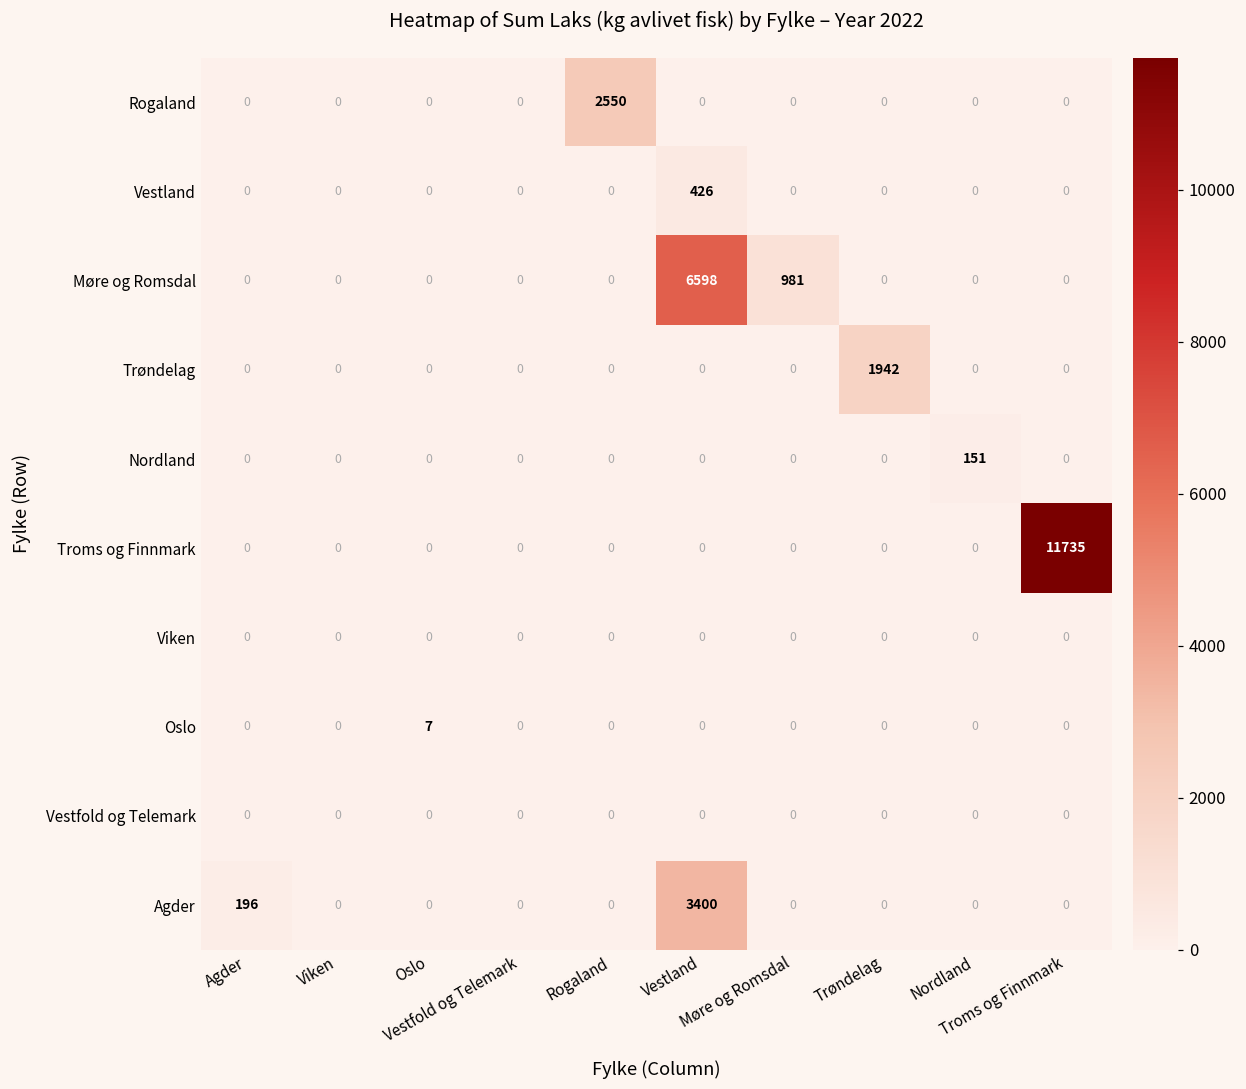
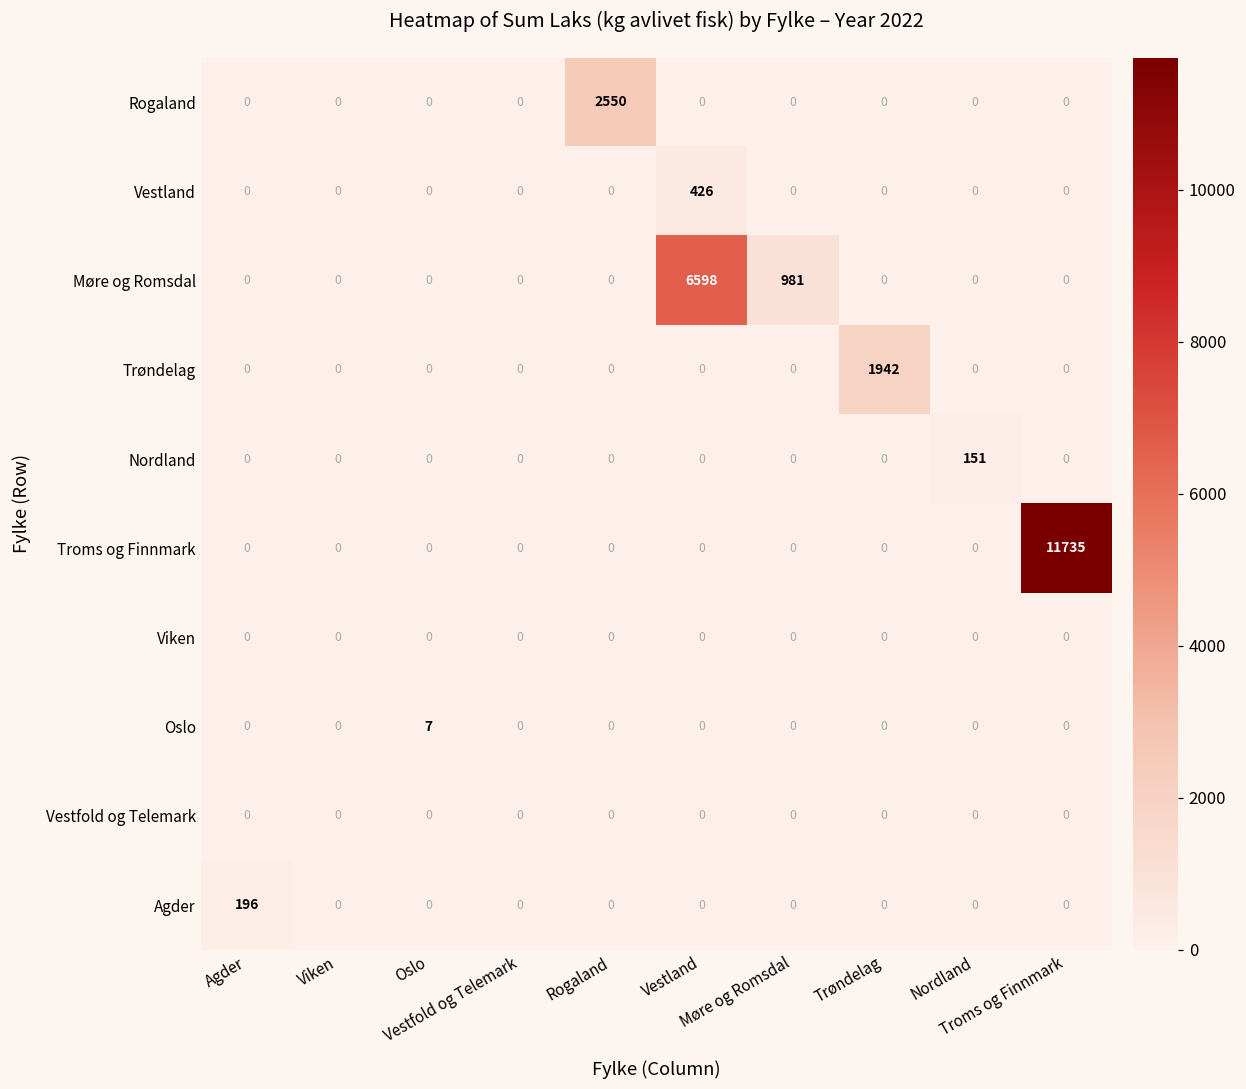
Agder, Vestland: 3400 -> 0
